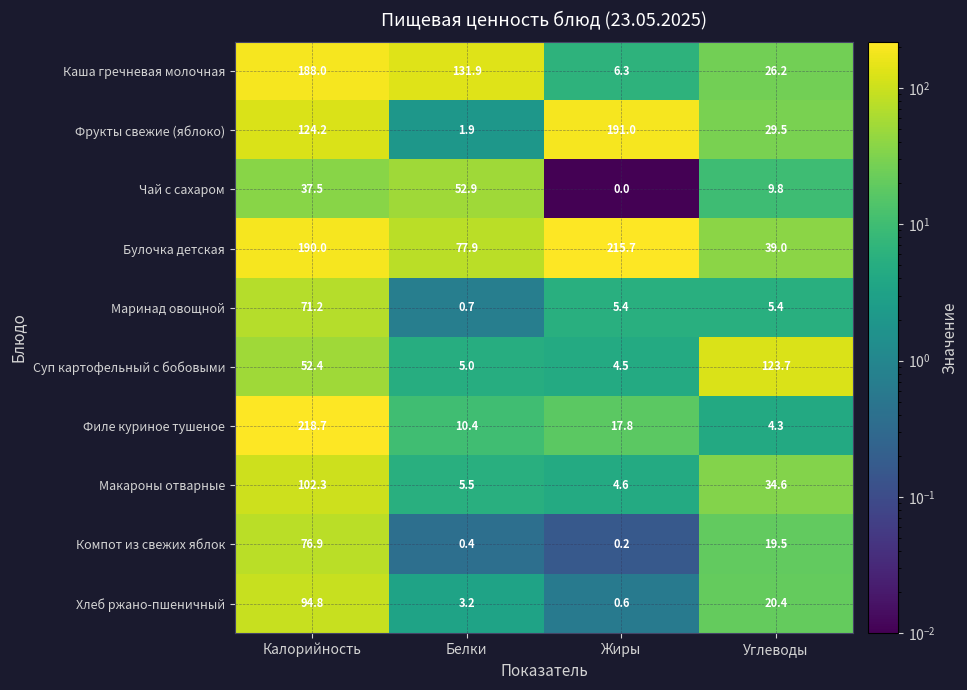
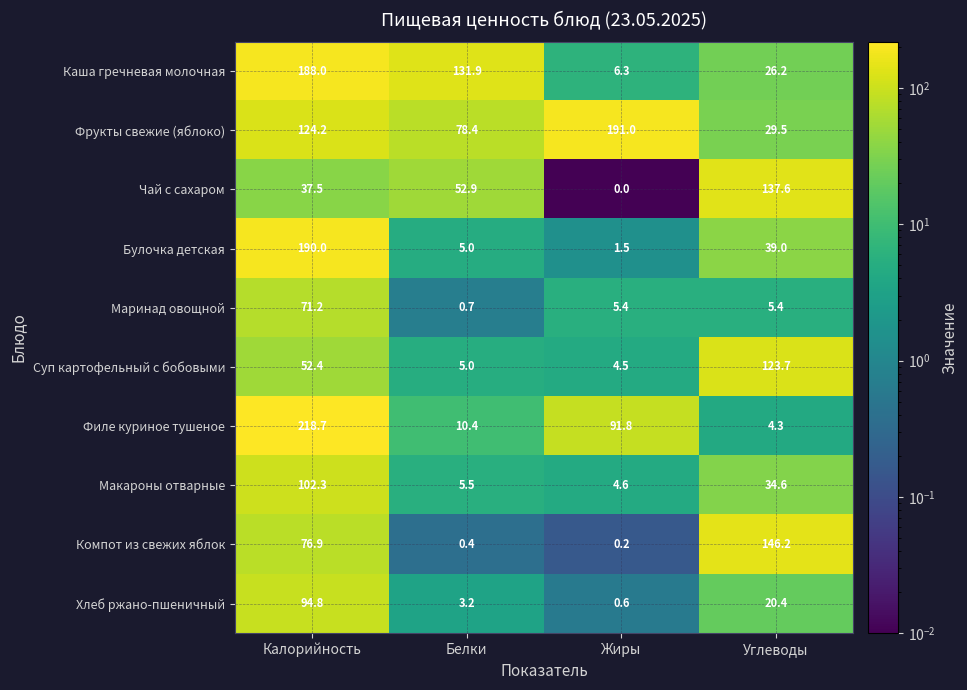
Фрукты свежие (яблоко), Белки: 1.9 -> 78.4
Чай с сахаром, Углеводы: 9.8 -> 137.6
Булочка детская, Белки: 77.9 -> 5.0
Булочка детская, Жиры: 215.7 -> 1.5
Филе куриное тушеное, Жиры: 17.8 -> 91.8
Компот из свежих яблок, Углеводы: 19.5 -> 146.2
